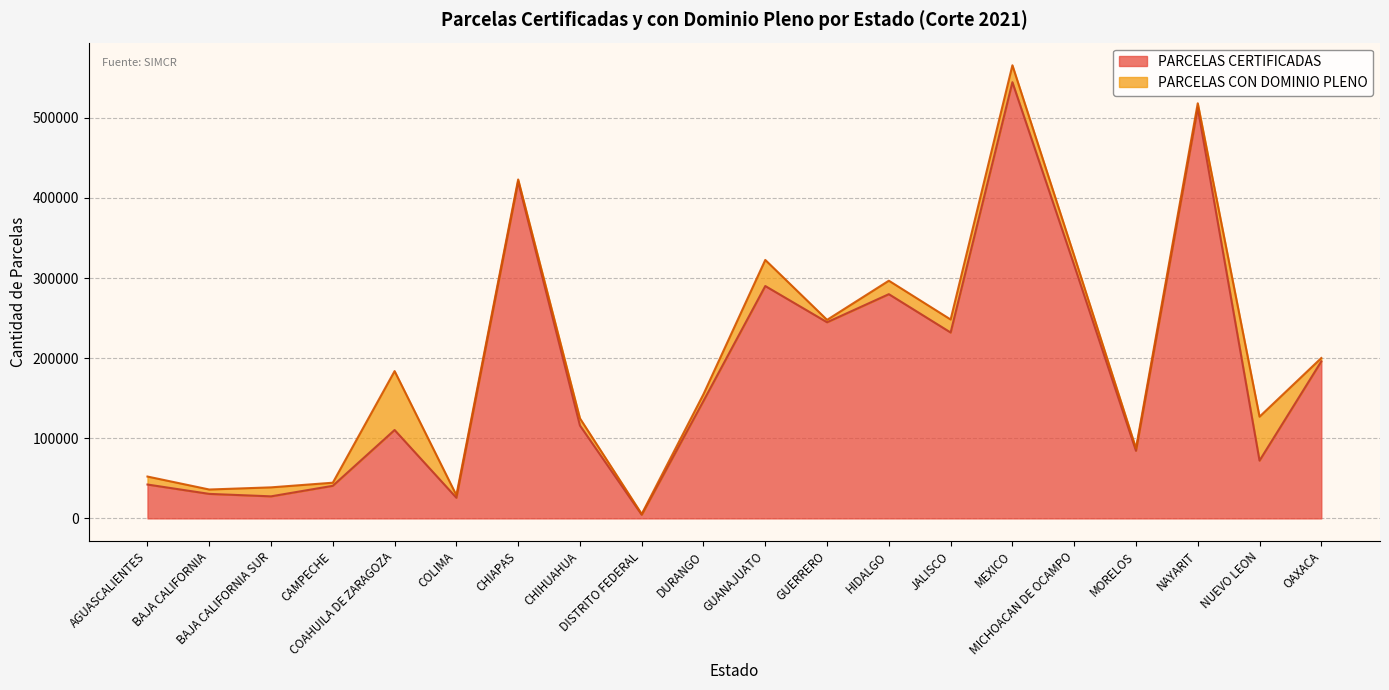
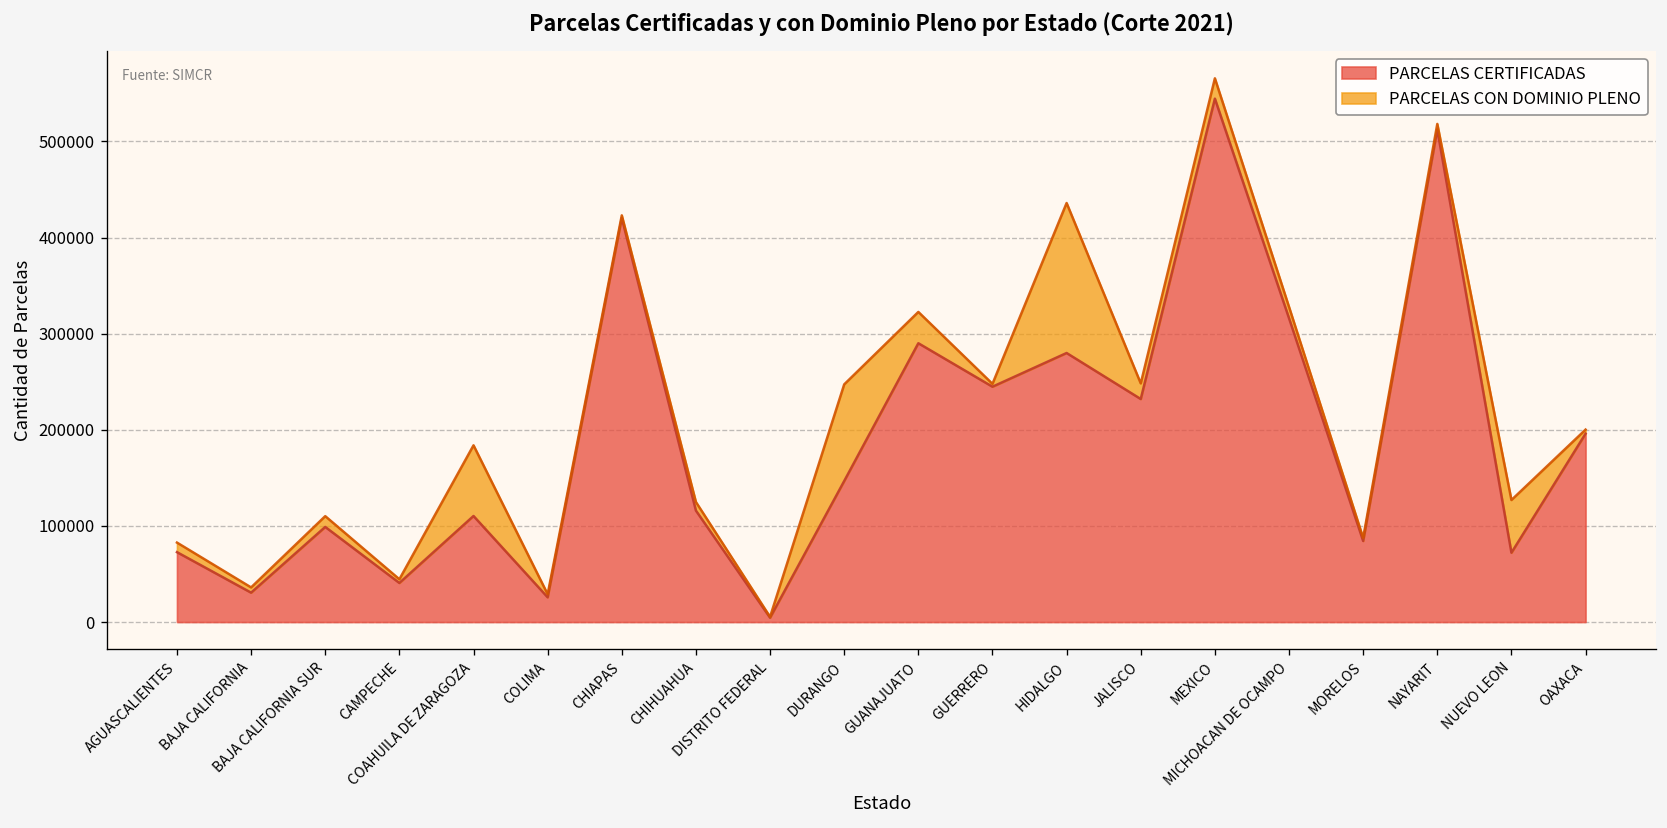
PARCELAS CERTIFICADAS, AGUASCALIENTES: 40000 -> 70000
PARCELAS CERTIFICADAS, BAJA CALIFORNIA SUR: 30000 -> 100000
PARCELAS CON DOMINIO PLENO, DURANGO: 10000 -> 100000
PARCELAS CON DOMINIO PLENO, HIDALGO: 20000 -> 160000
